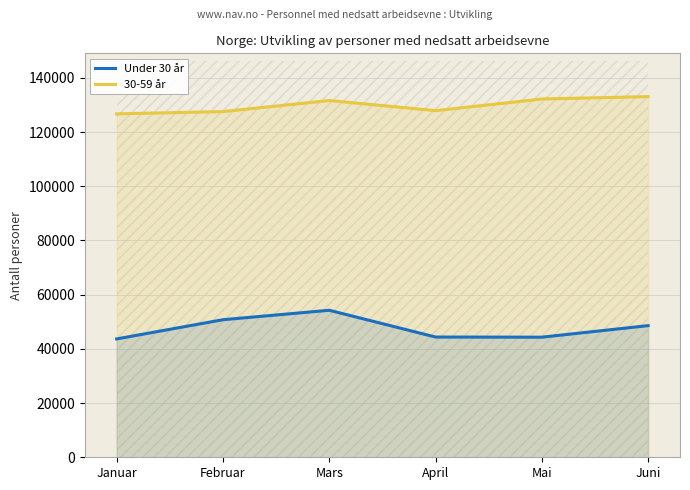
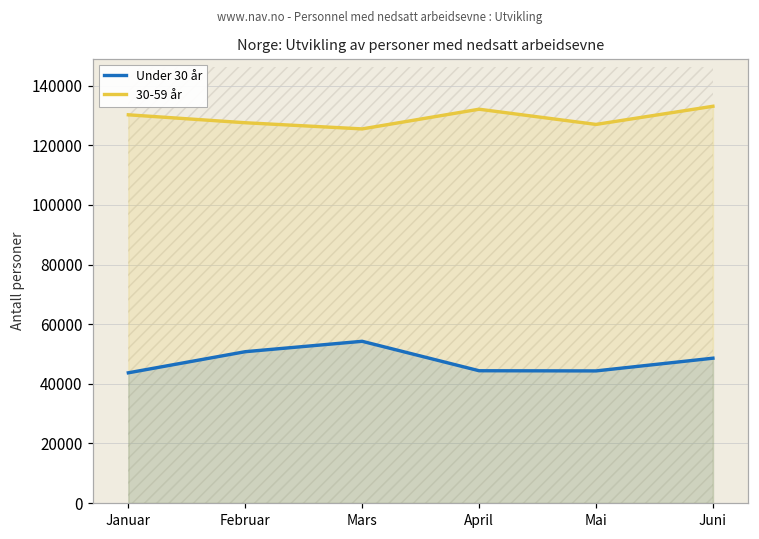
30-59 år, Januar: 127000 -> 130000
30-59 år, Mars: 132000 -> 126000
30-59 år, April: 128000 -> 132000
30-59 år, Mai: 132000 -> 127000
